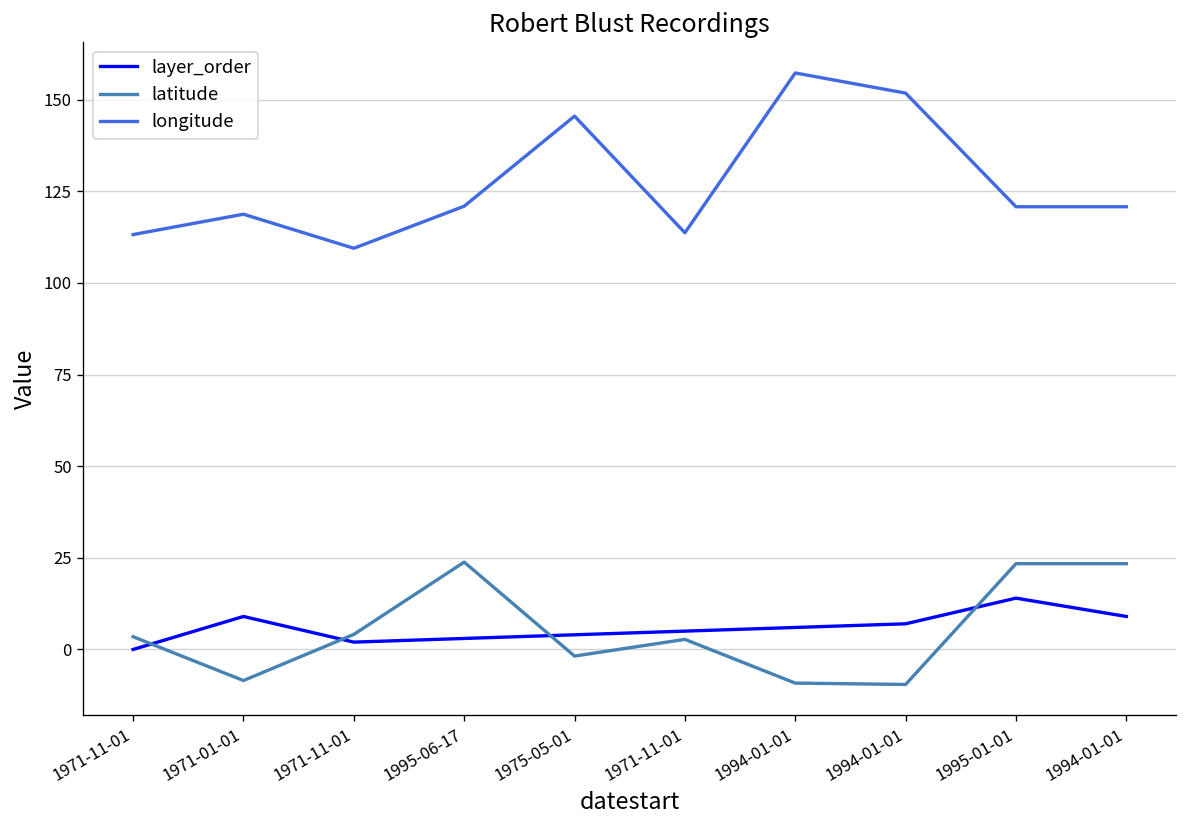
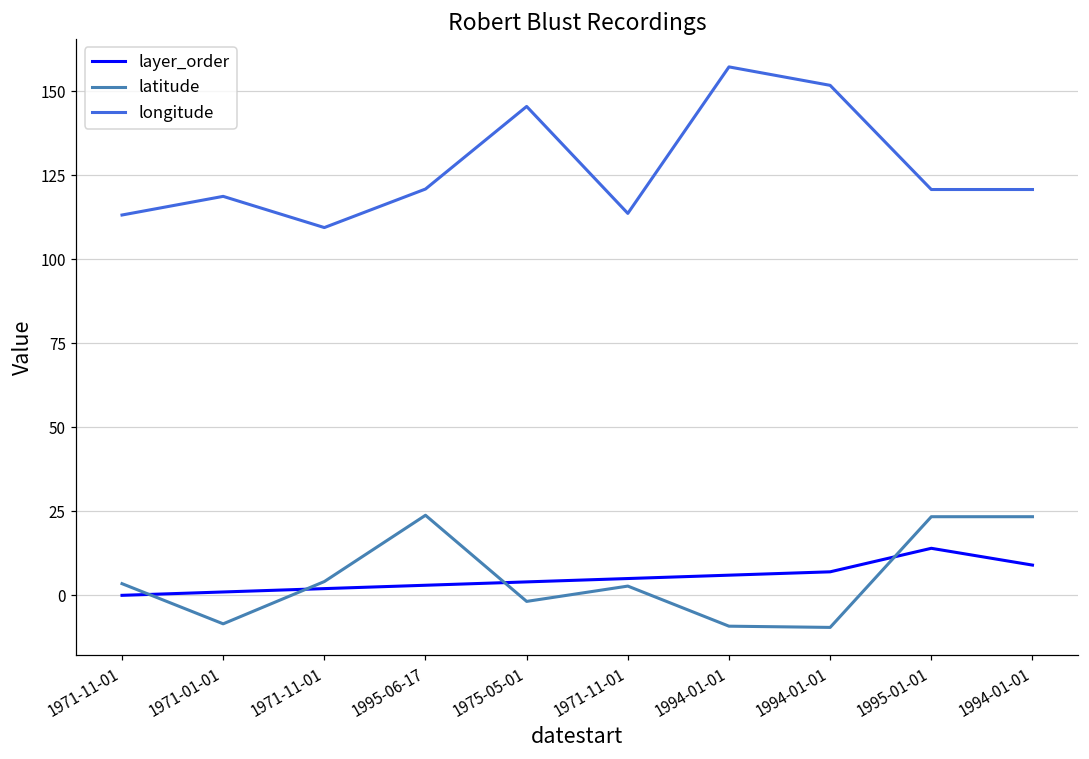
layer_order, 1971-01-01: 9 -> 1
